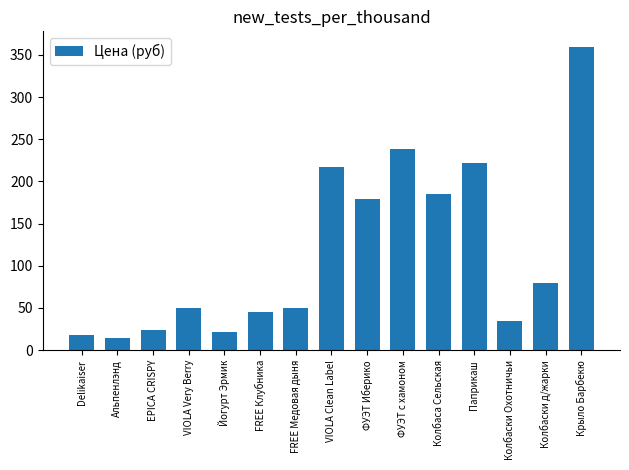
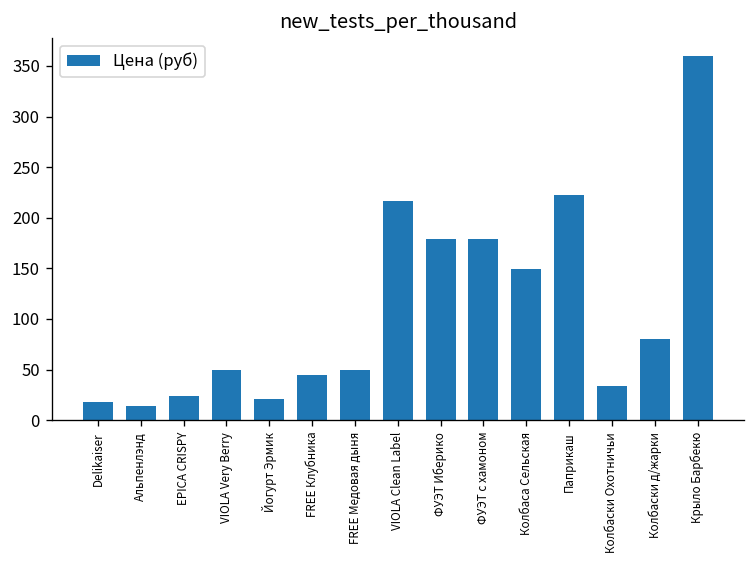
ФУЭТ с хамоном: 240 -> 180
Колбаса Сельская: 190 -> 150
